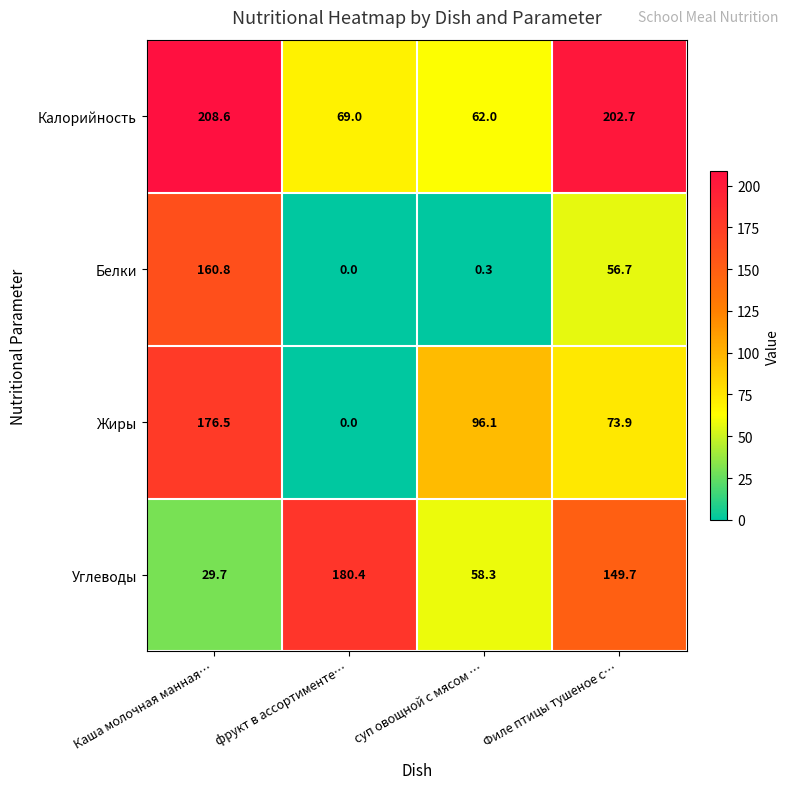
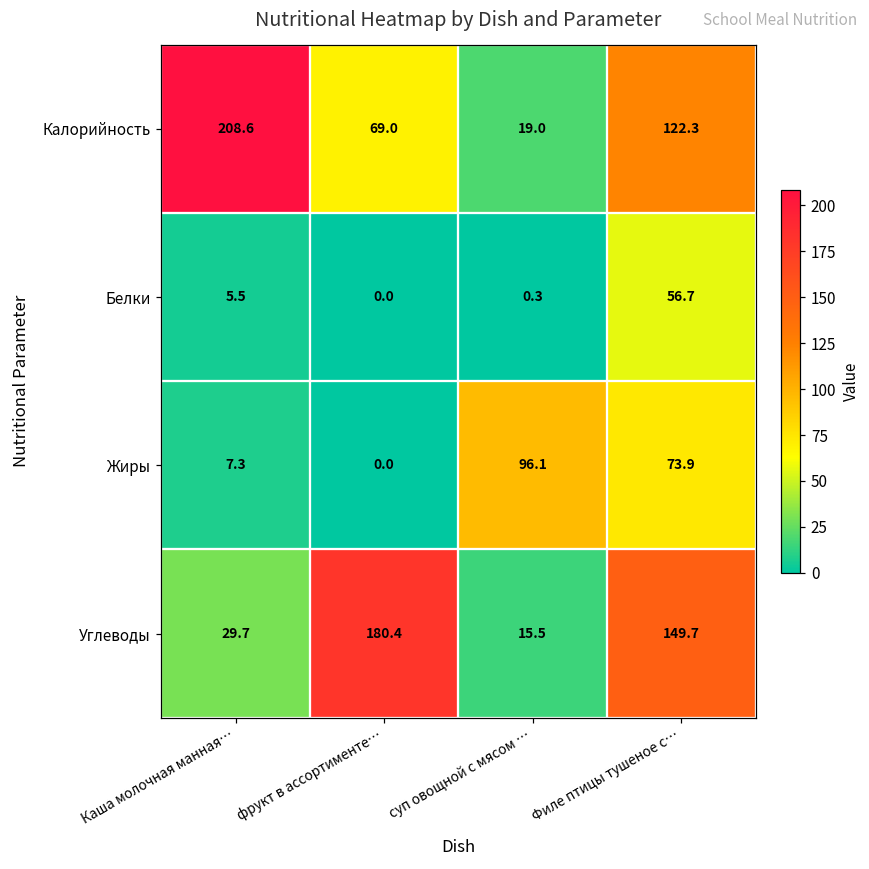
Калорийность, суп овощной с мясом …: 62.0 -> 19.0
Калорийность, Филе птицы тушеное с…: 202.7 -> 122.3
Белки, Каша молочная манная…: 160.8 -> 5.5
Жиры, Каша молочная манная…: 176.5 -> 7.3
Углеводы, суп овощной с мясом …: 58.3 -> 15.5
